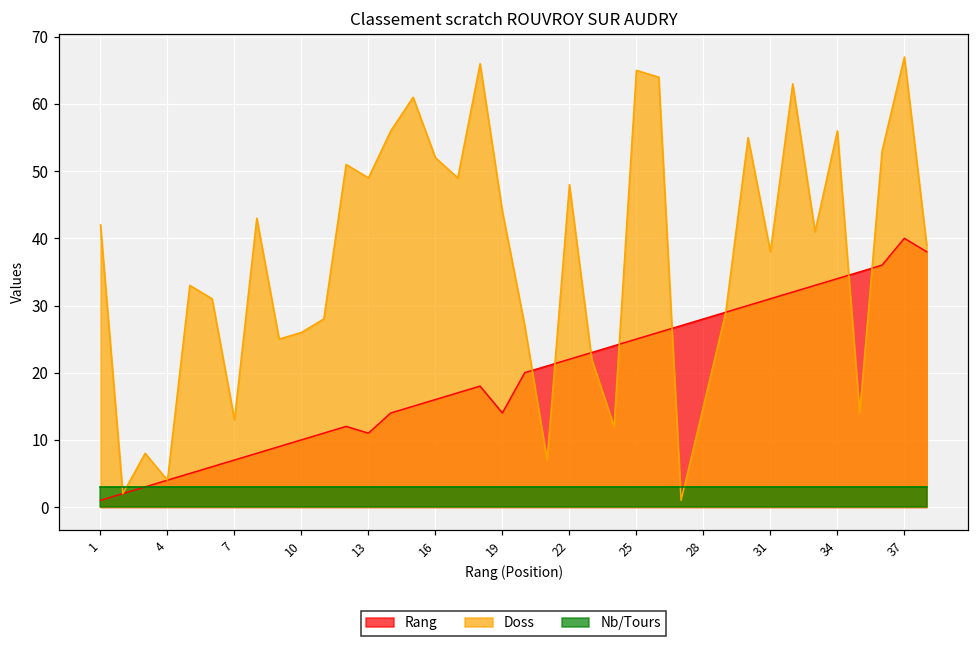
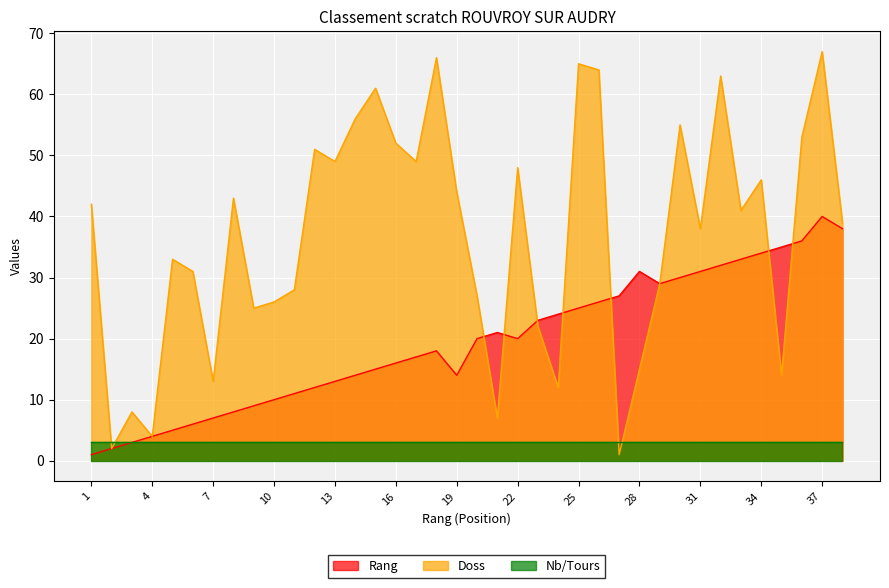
Rang, 13: 11 -> 13
Rang, 22: 22 -> 20
Rang, 28: 28 -> 31
Doss, 34: 56 -> 46
